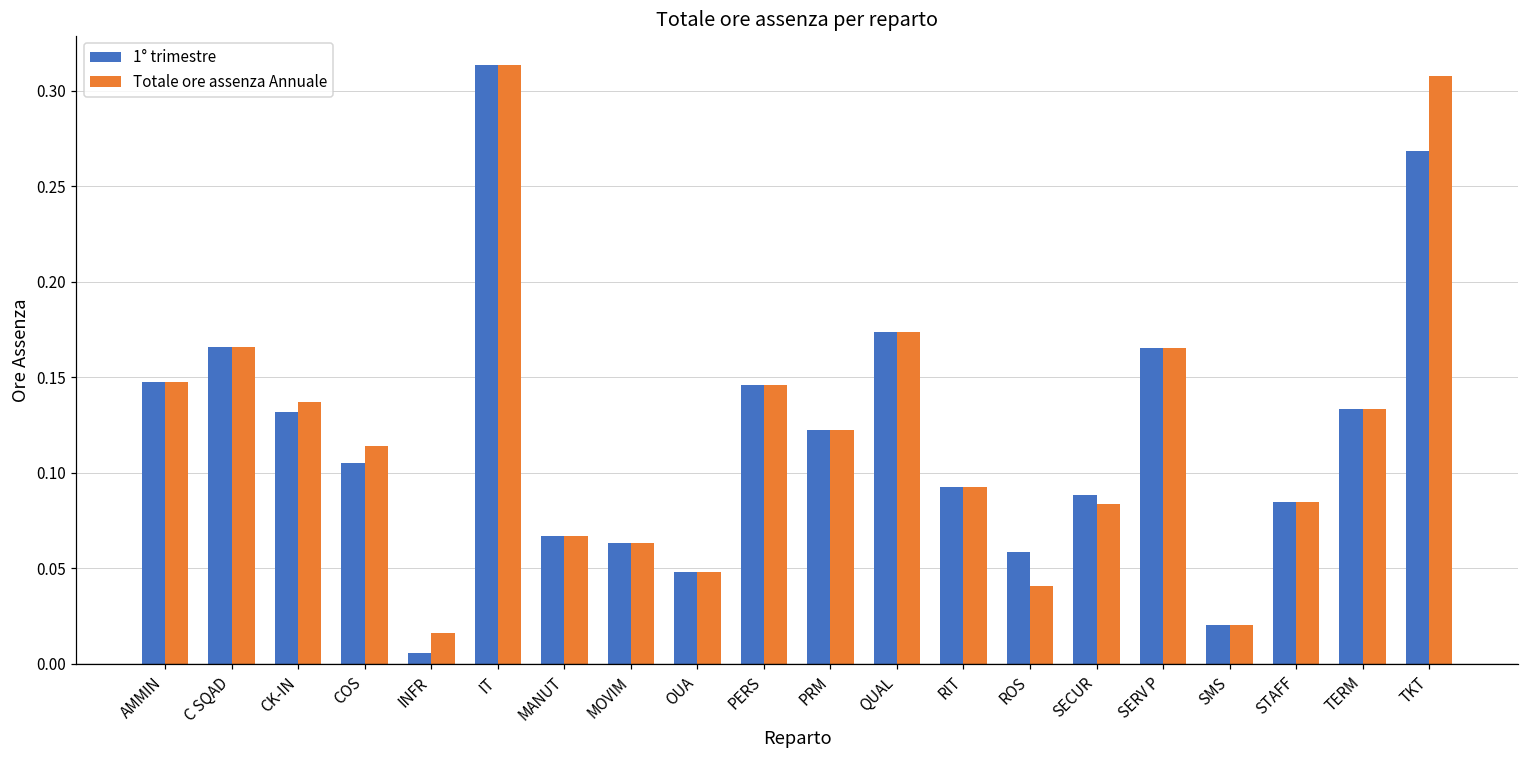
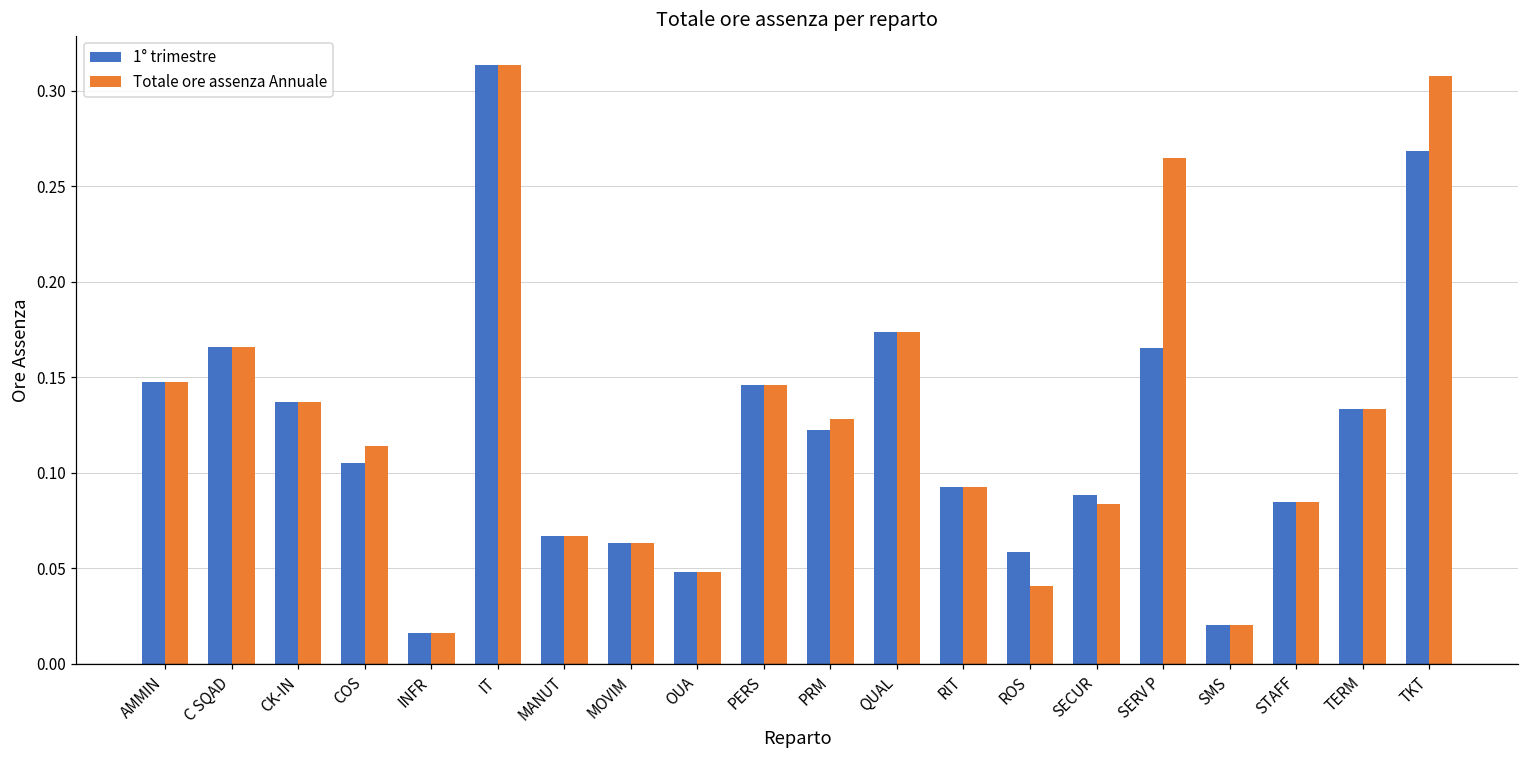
1° trimestre, CK-IN: 0.132 -> 0.137
1° trimestre, INFR: 0.006 -> 0.016
Totale ore assenza Annuale, PRM: 0.122 -> 0.128
Totale ore assenza Annuale, SERV P: 0.165 -> 0.265
